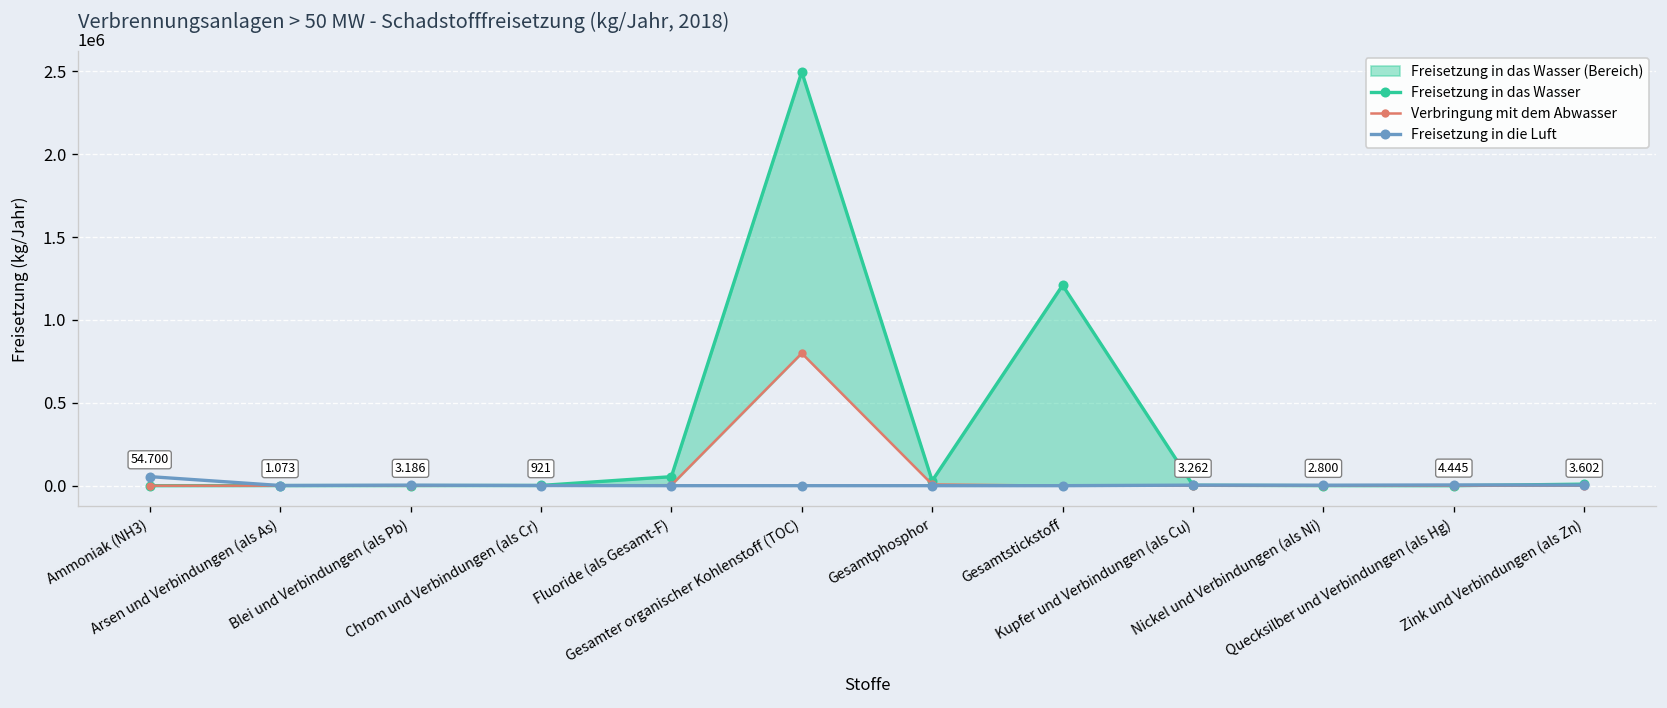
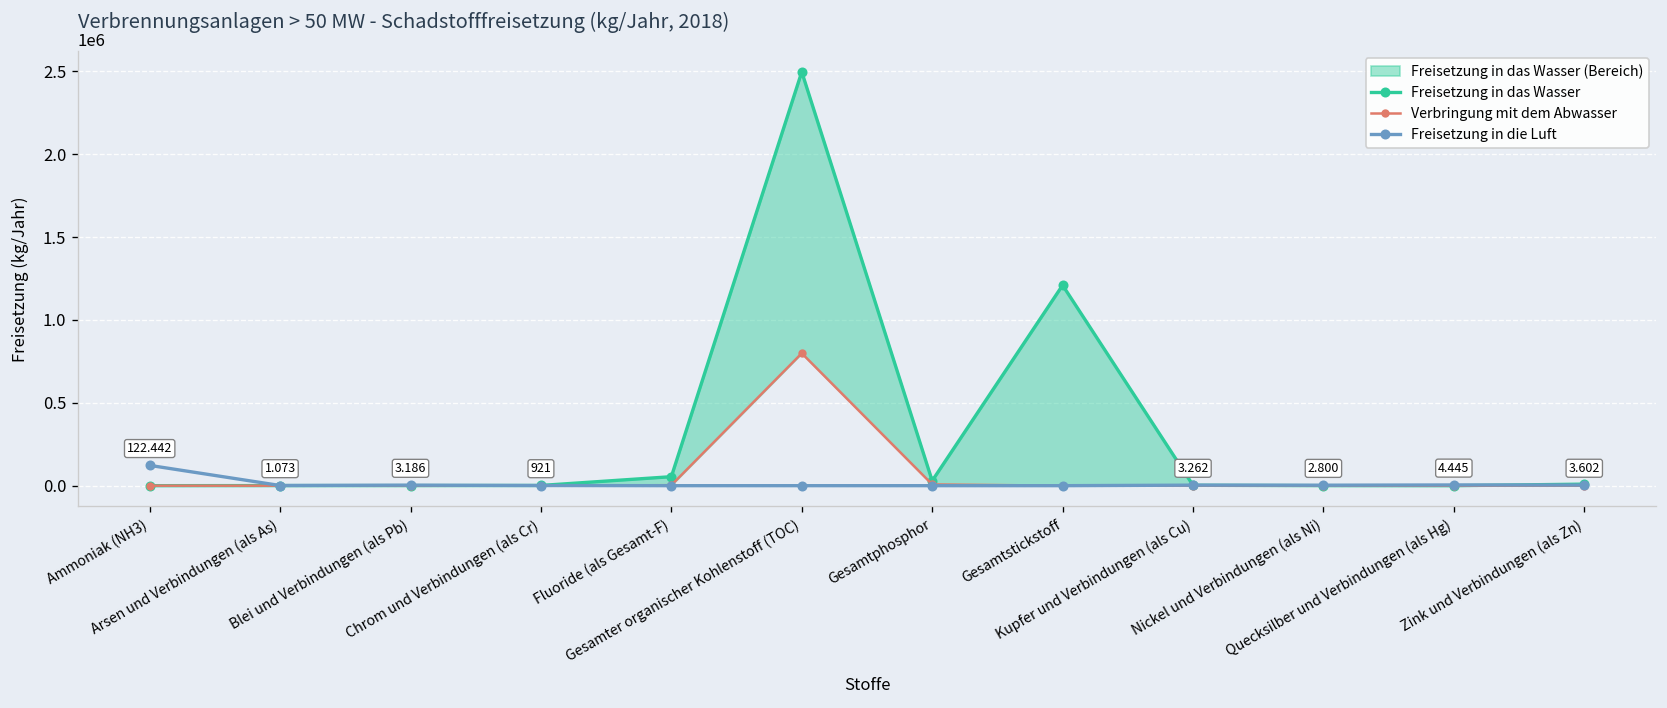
Freisetzung in die Luft, Ammoniak (NH3): 54.700 -> 122.442
